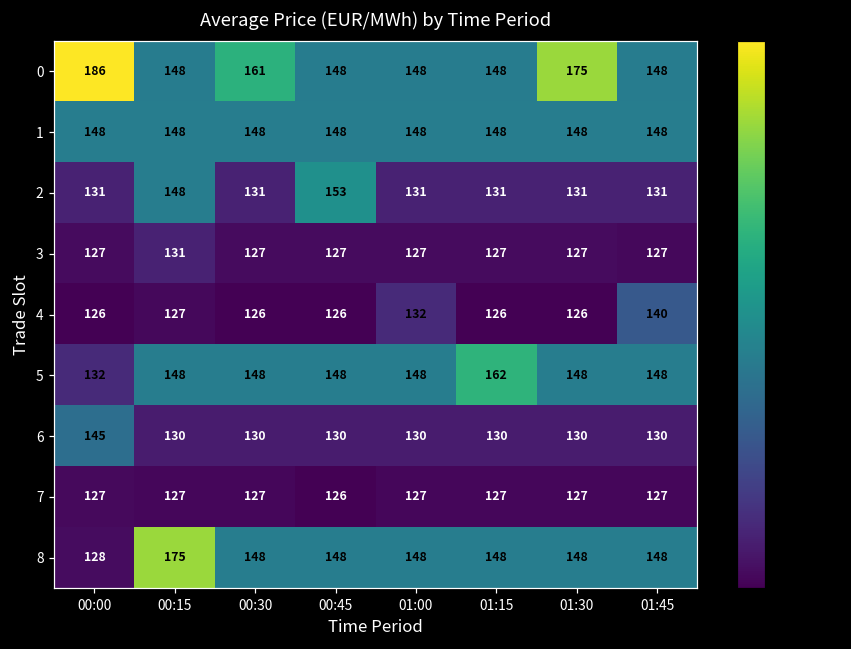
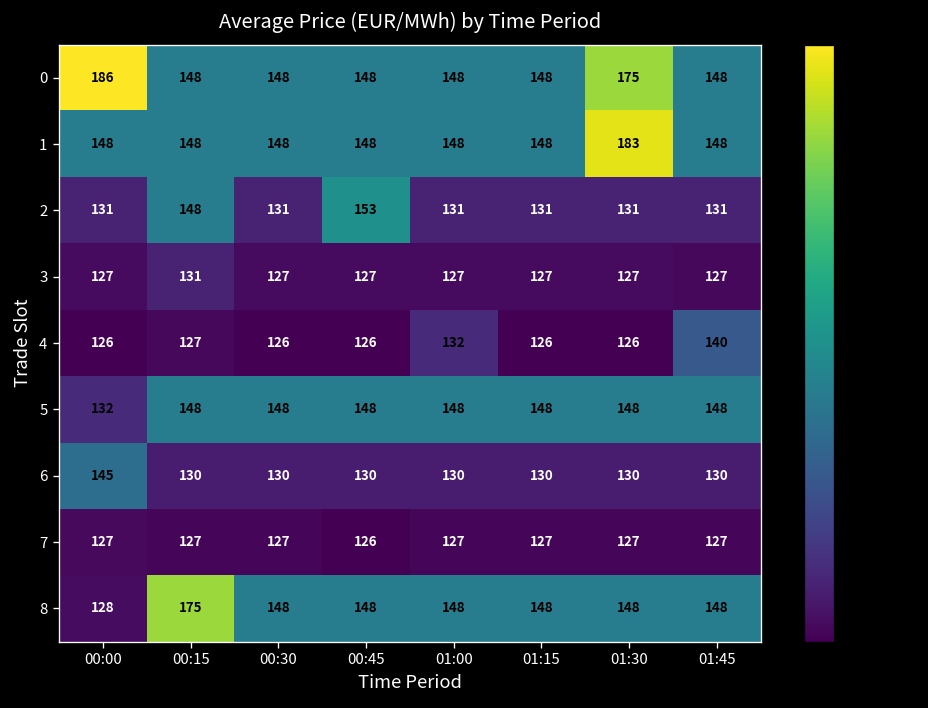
0, 00:30: 161 -> 148
1, 01:30: 148 -> 183
5, 01:15: 162 -> 148
